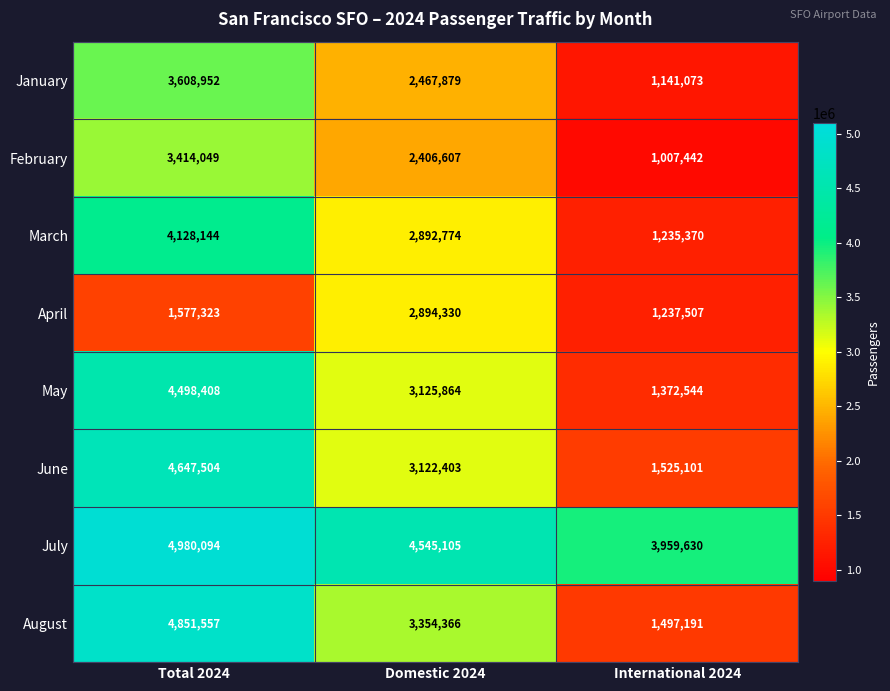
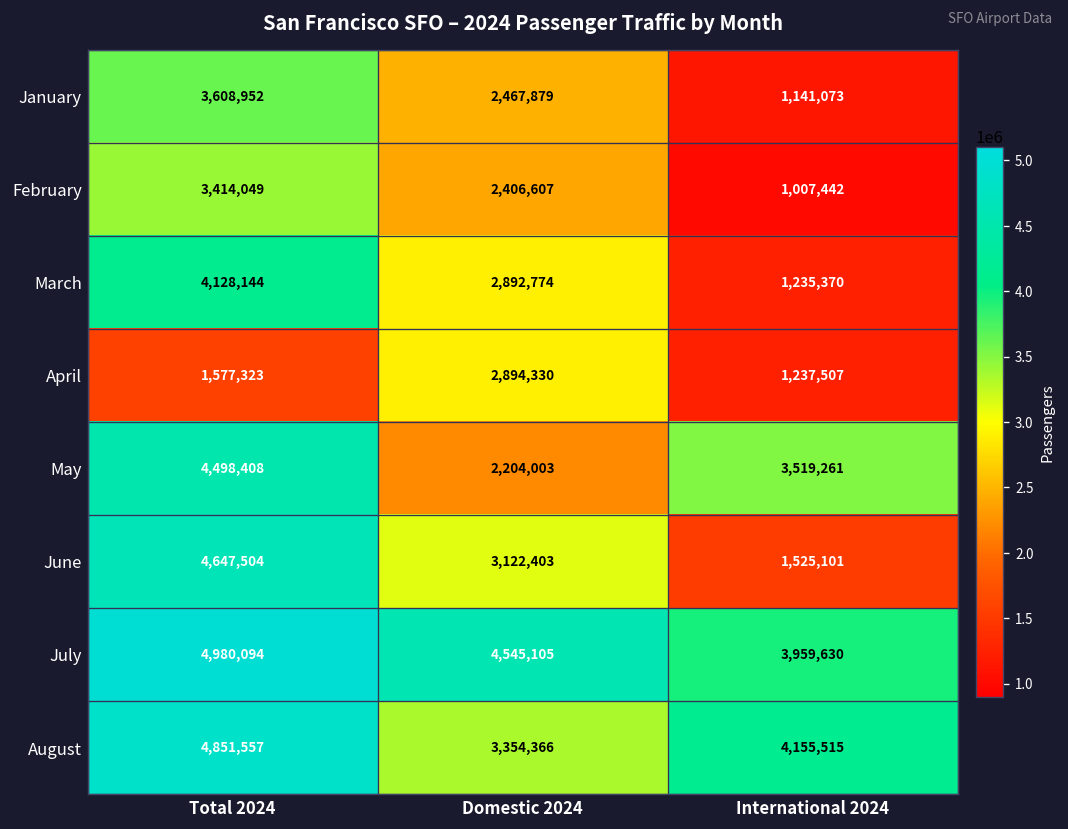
May, Domestic 2024: 3,125,864 -> 2,204,003
May, International 2024: 1,372,544 -> 3,519,261
August, International 2024: 1,497,191 -> 4,155,515
